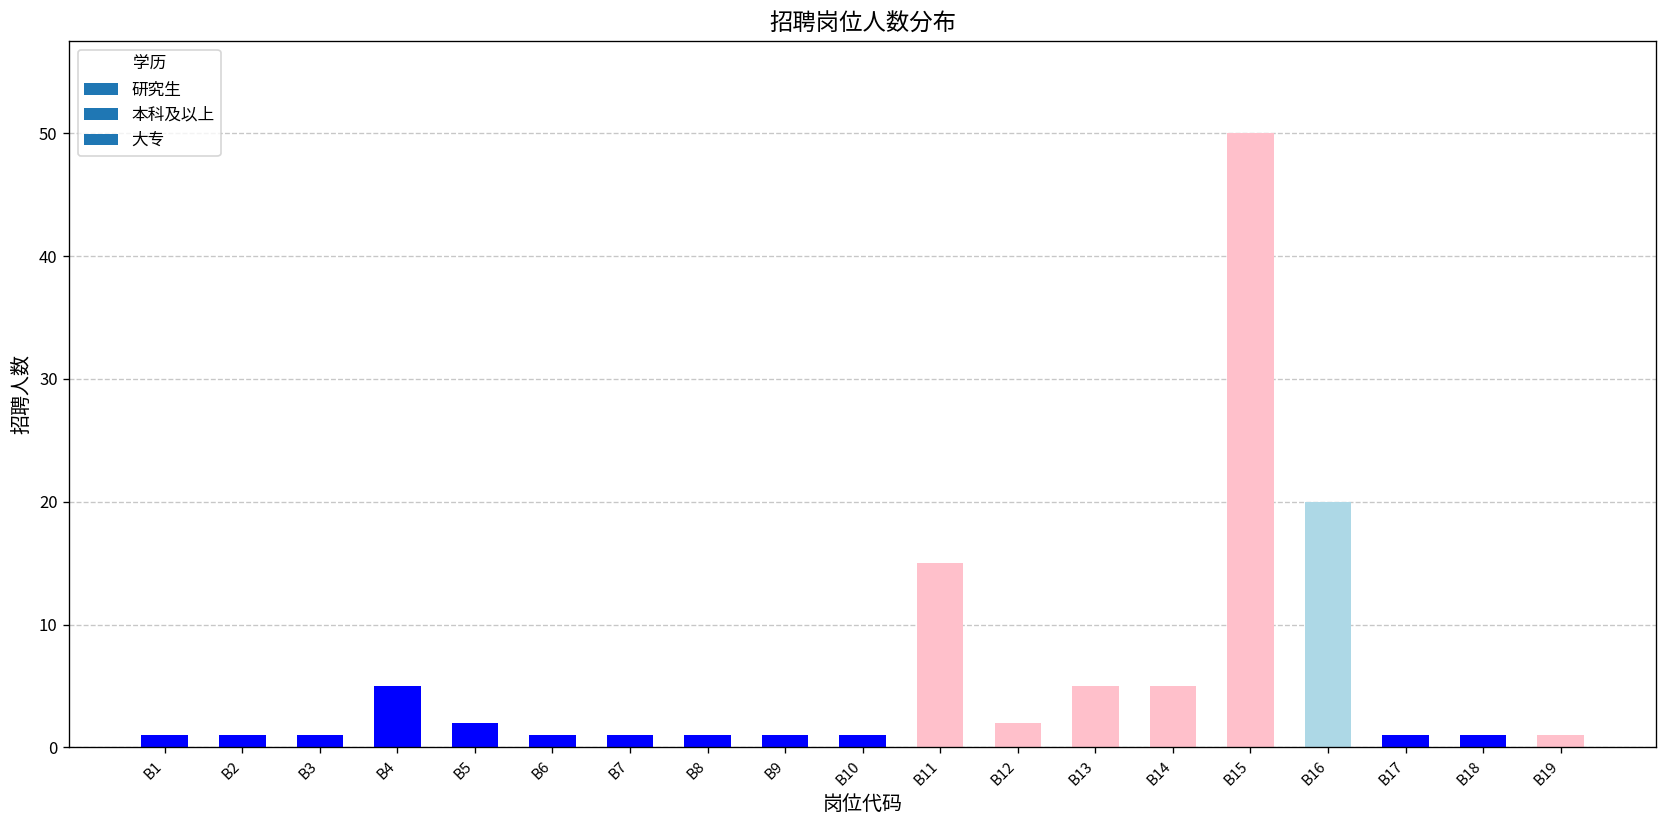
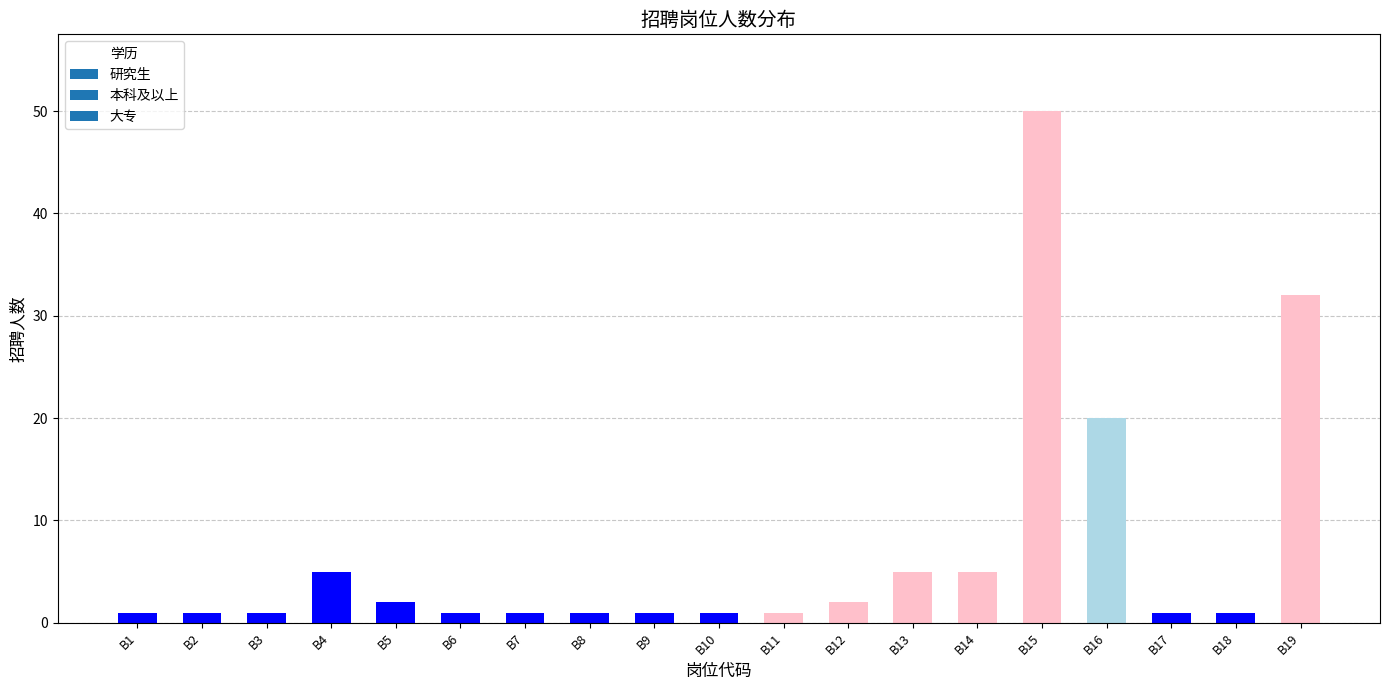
B11: 15 -> 1
B19: 1 -> 32
